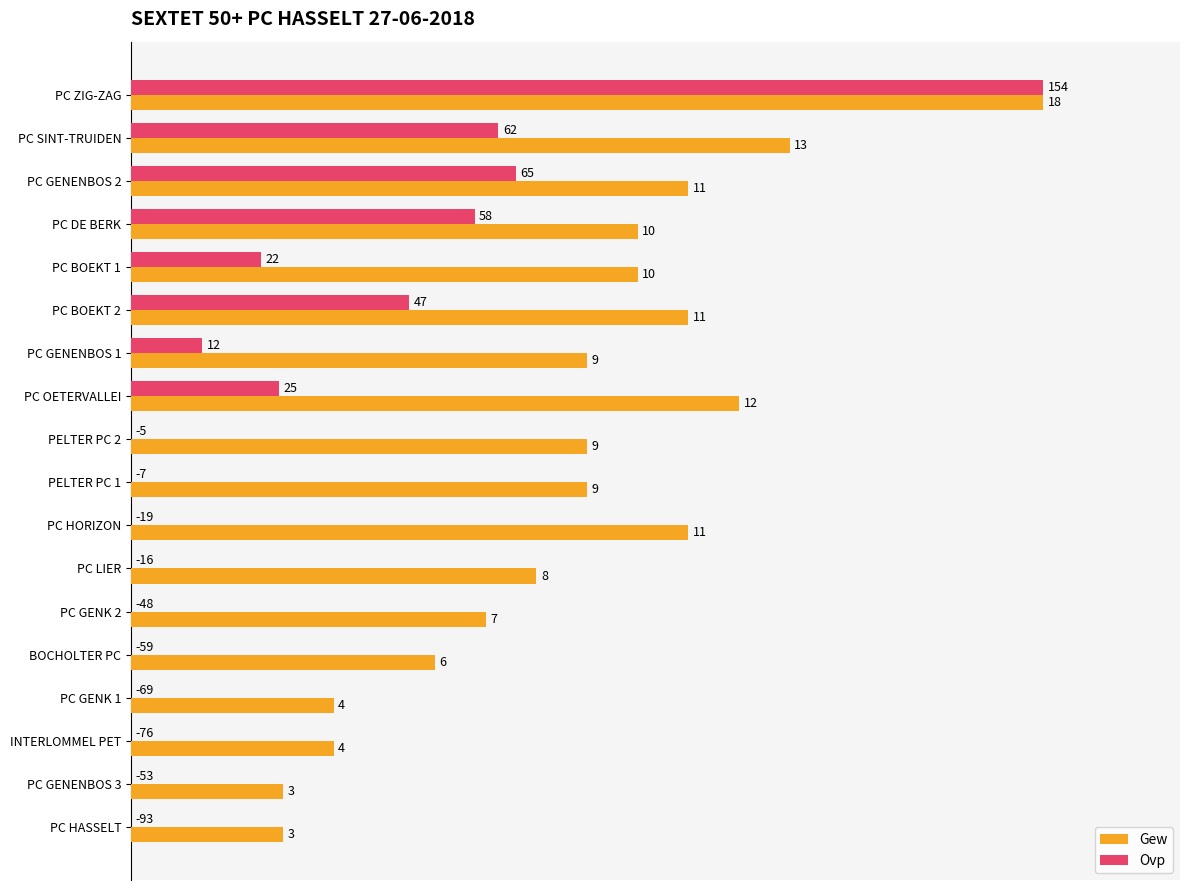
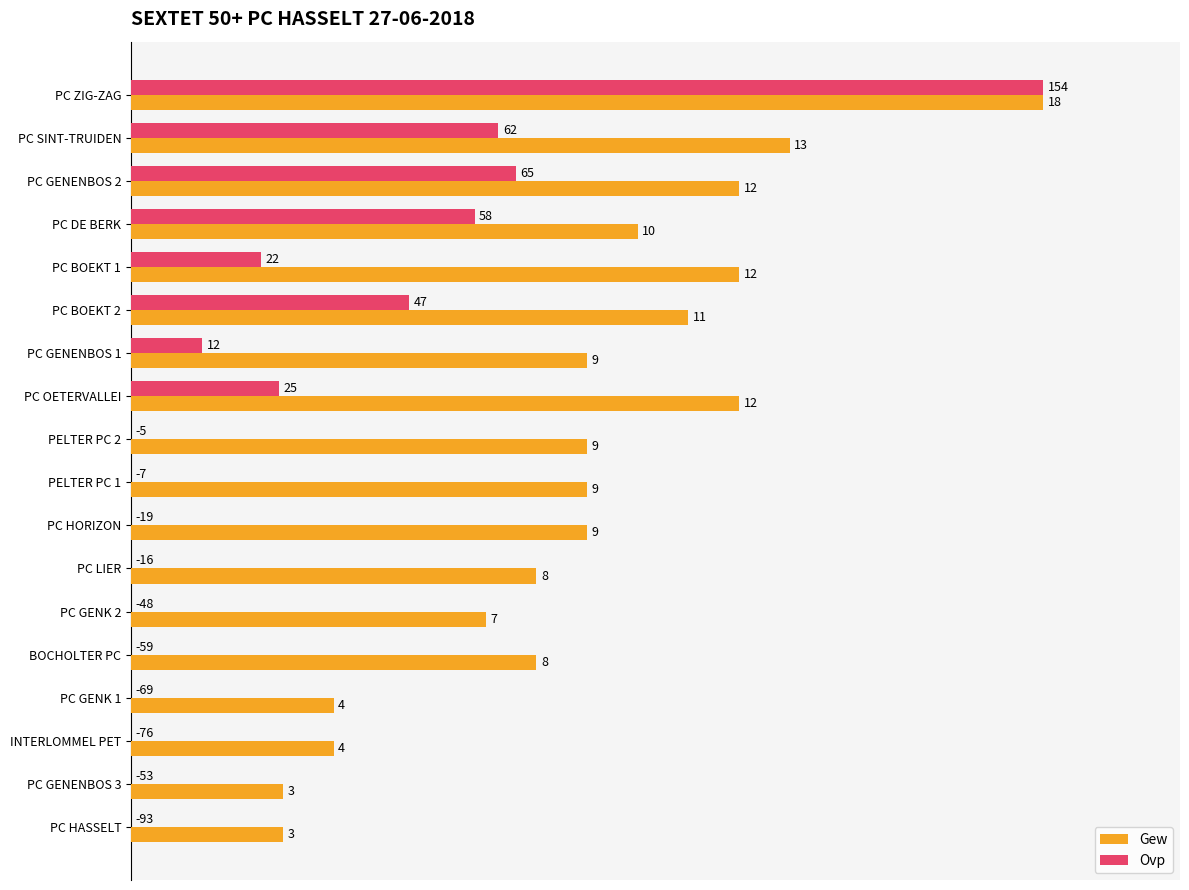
Gew, PC GENENBOS 2: 11 -> 12
Gew, PC BOEKT 1: 10 -> 12
Gew, PC HORIZON: 11 -> 9
Gew, BOCHOLTER PC: 6 -> 8
